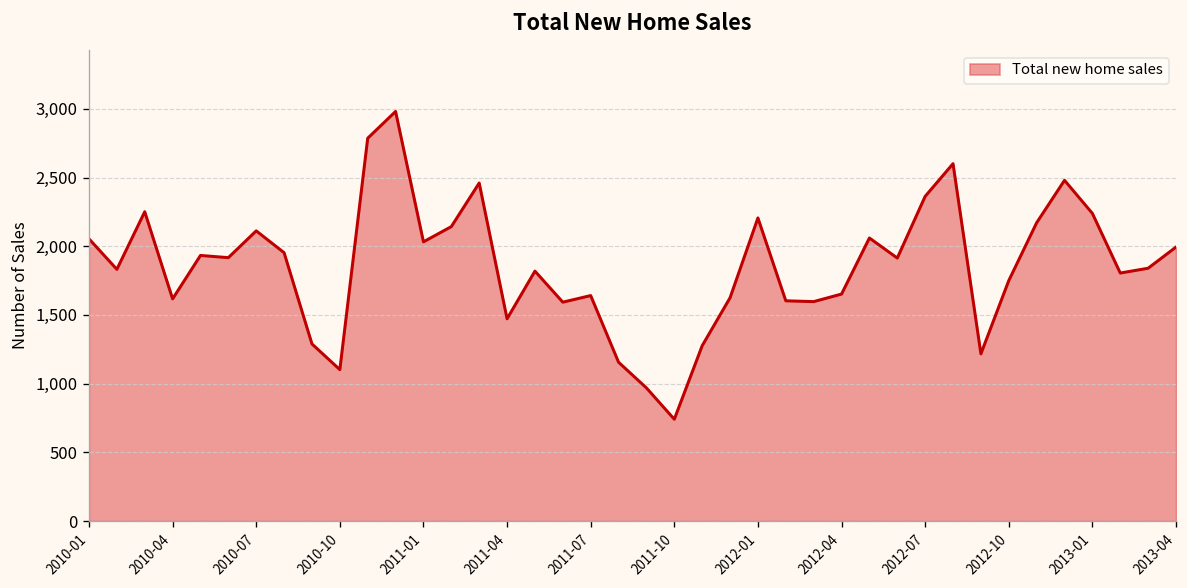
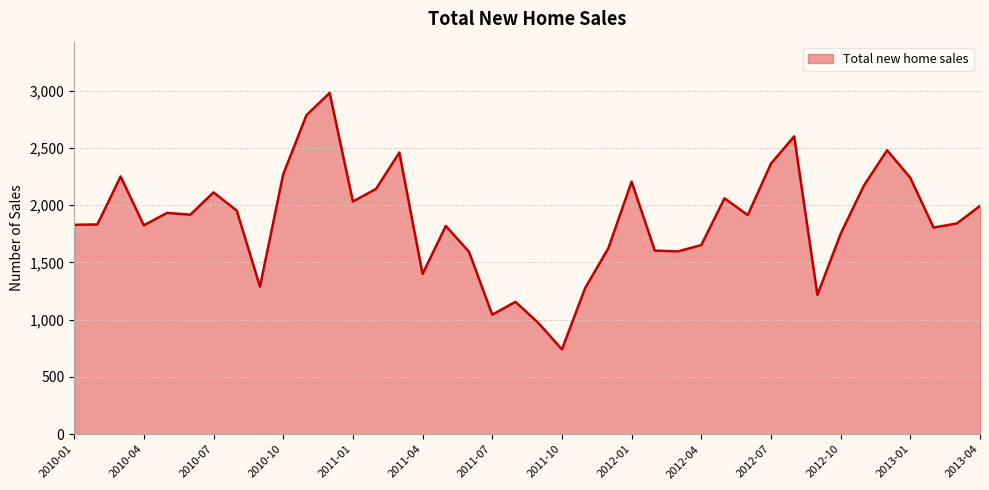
2010-01: 2,050 -> 1,830
2010-04: 1,620 -> 1,820
2010-10: 1,100 -> 2,270
2011-04: 1,470 -> 1,400
2011-07: 1,640 -> 1,040
